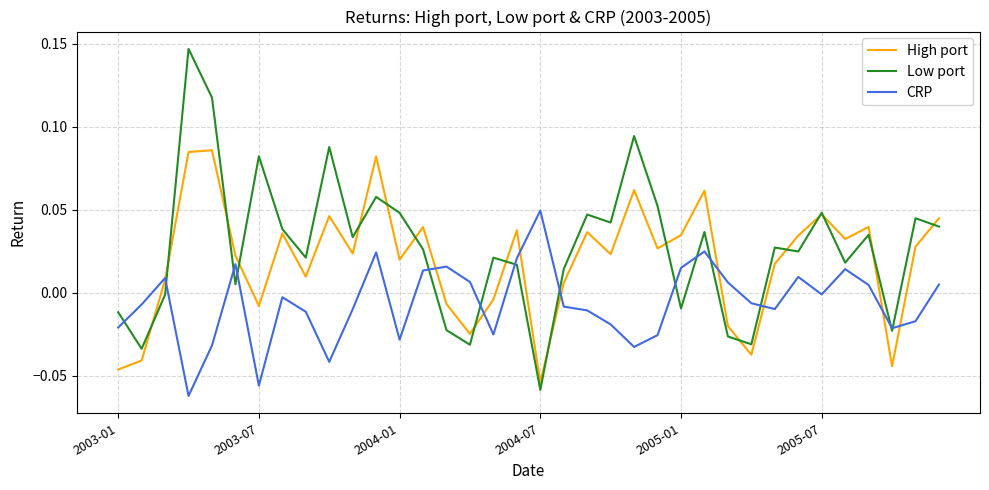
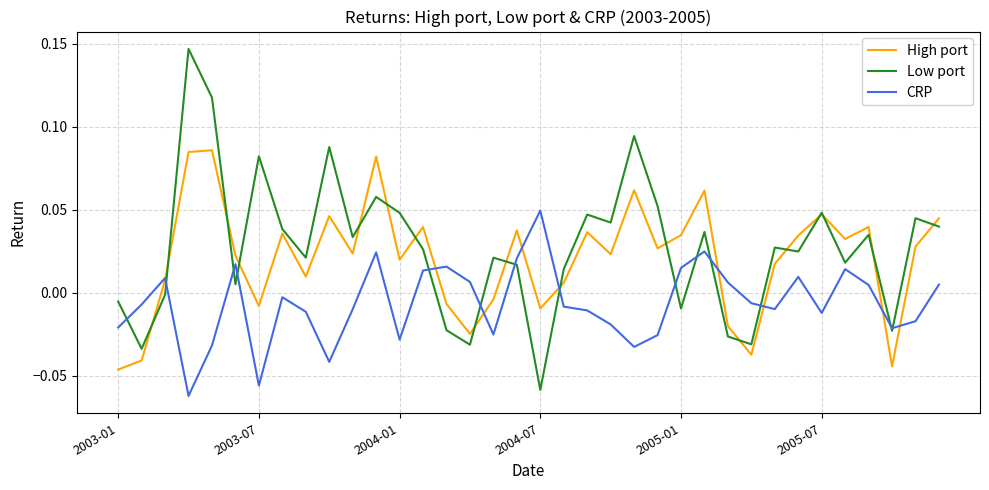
Low port, 2003-01: -0.012 -> -0.005
High port, 2004-07: -0.054 -> -0.009
CRP, 2005-07: -0.001 -> -0.012
